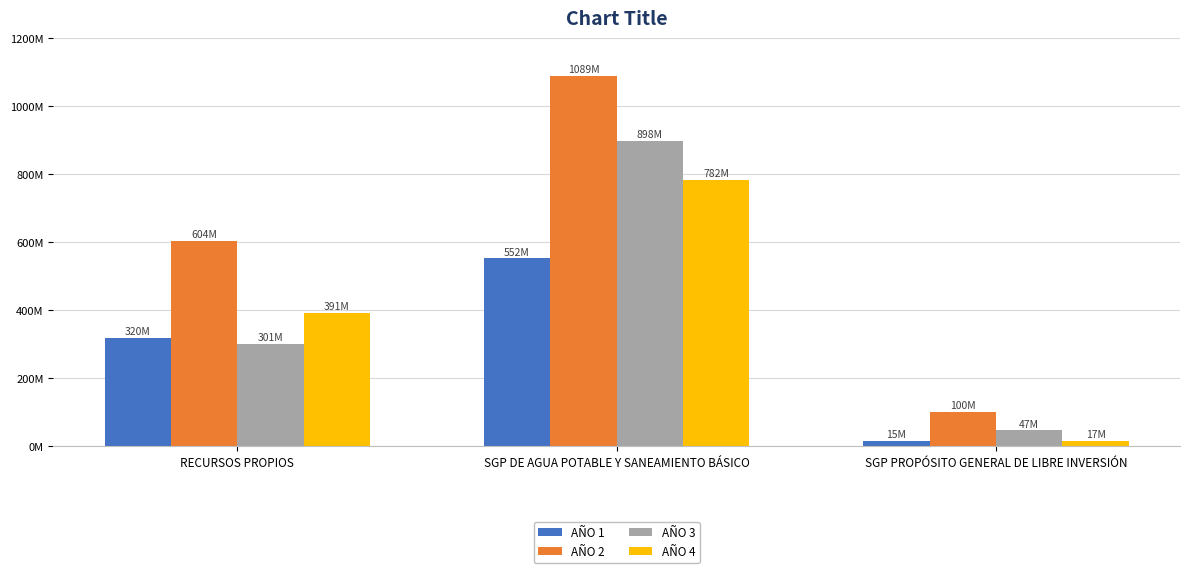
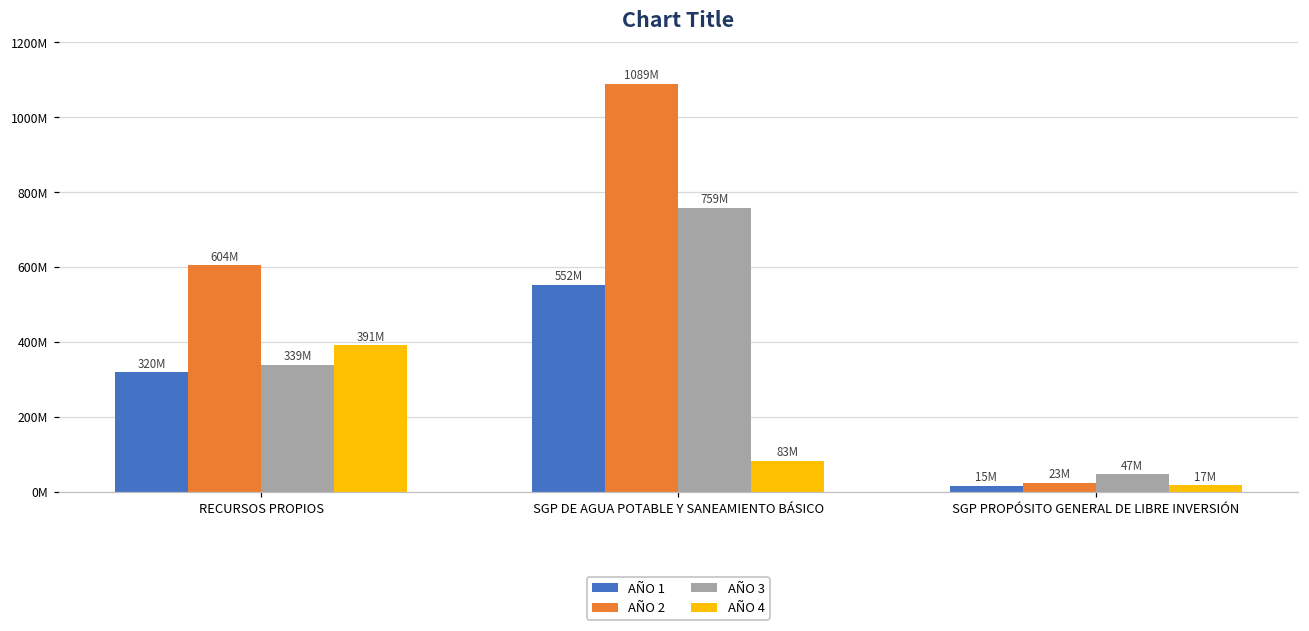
AÑO 3, RECURSOS PROPIOS: 301M -> 339M
AÑO 3, SGP DE AGUA POTABLE Y SANEAMIENTO BÁSICO: 898M -> 759M
AÑO 4, SGP DE AGUA POTABLE Y SANEAMIENTO BÁSICO: 782M -> 83M
AÑO 2, SGP PROPÓSITO GENERAL DE LIBRE INVERSIÓN: 100M -> 23M
